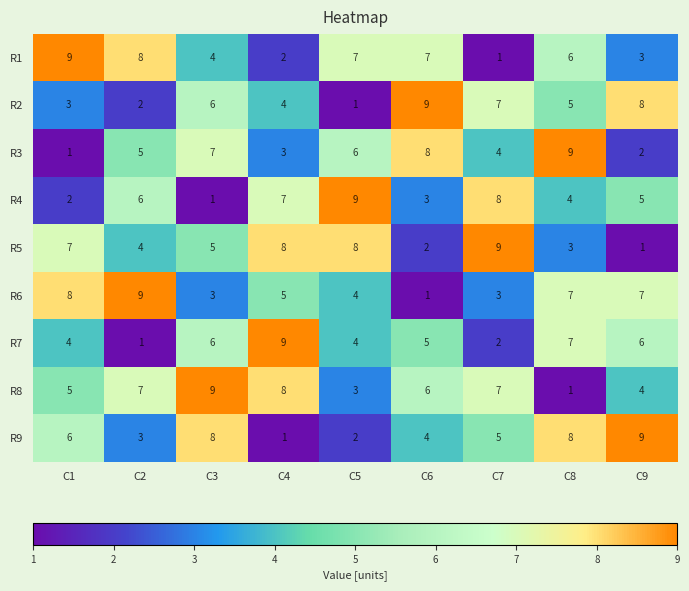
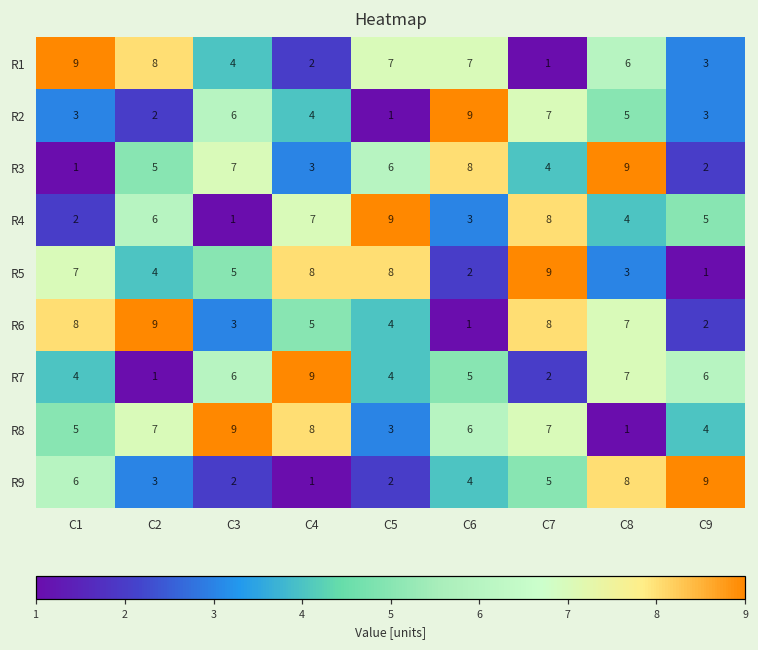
R2, C9: 8 -> 3
R6, C7: 3 -> 8
R6, C9: 7 -> 2
R9, C3: 8 -> 2
